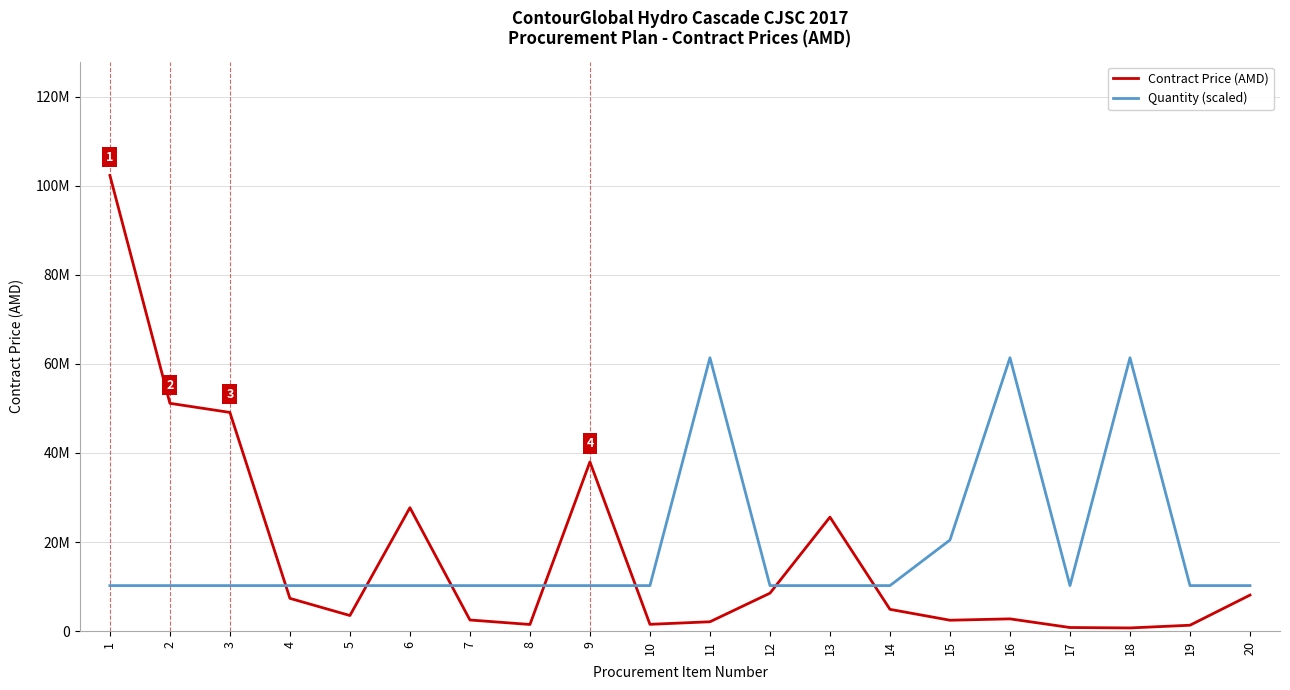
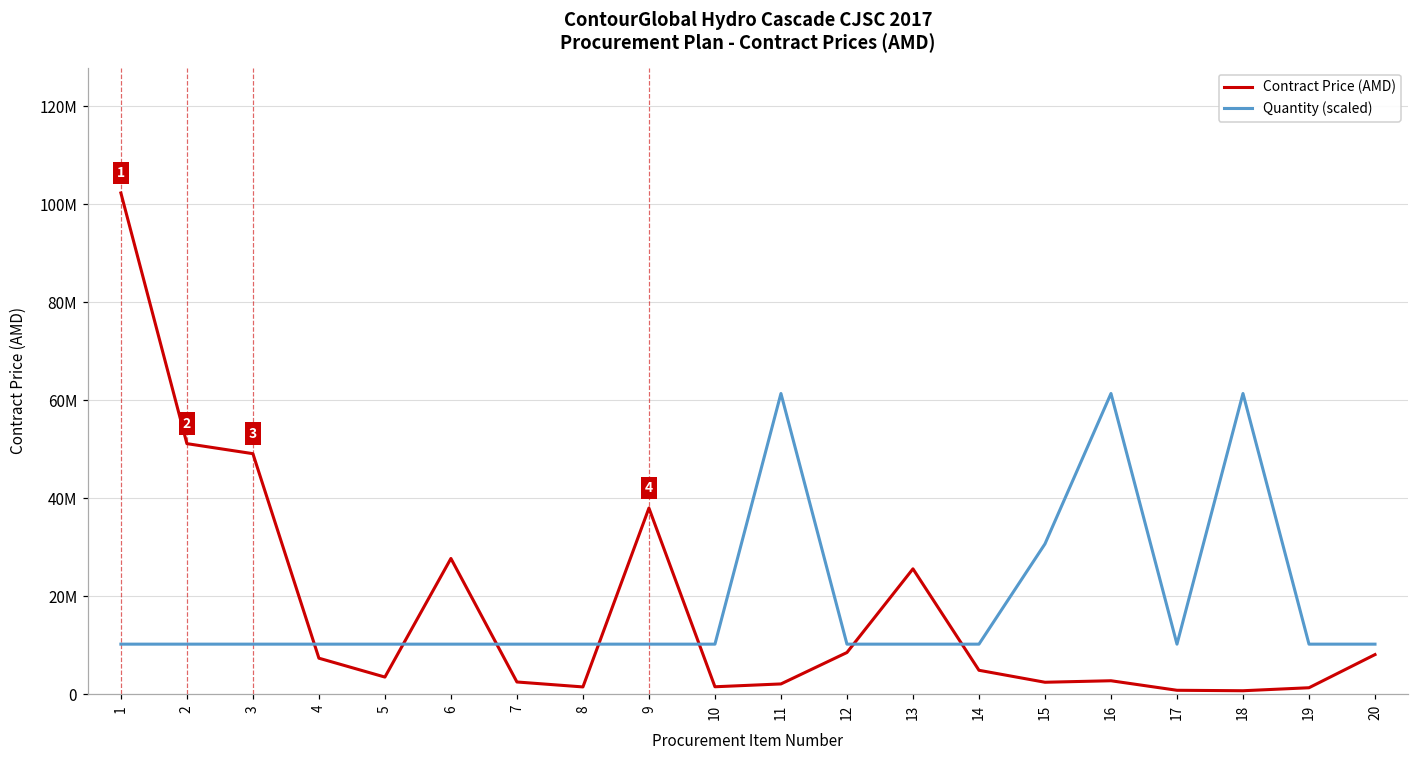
Quantity (scaled), 15: 20000000 -> 31000000
